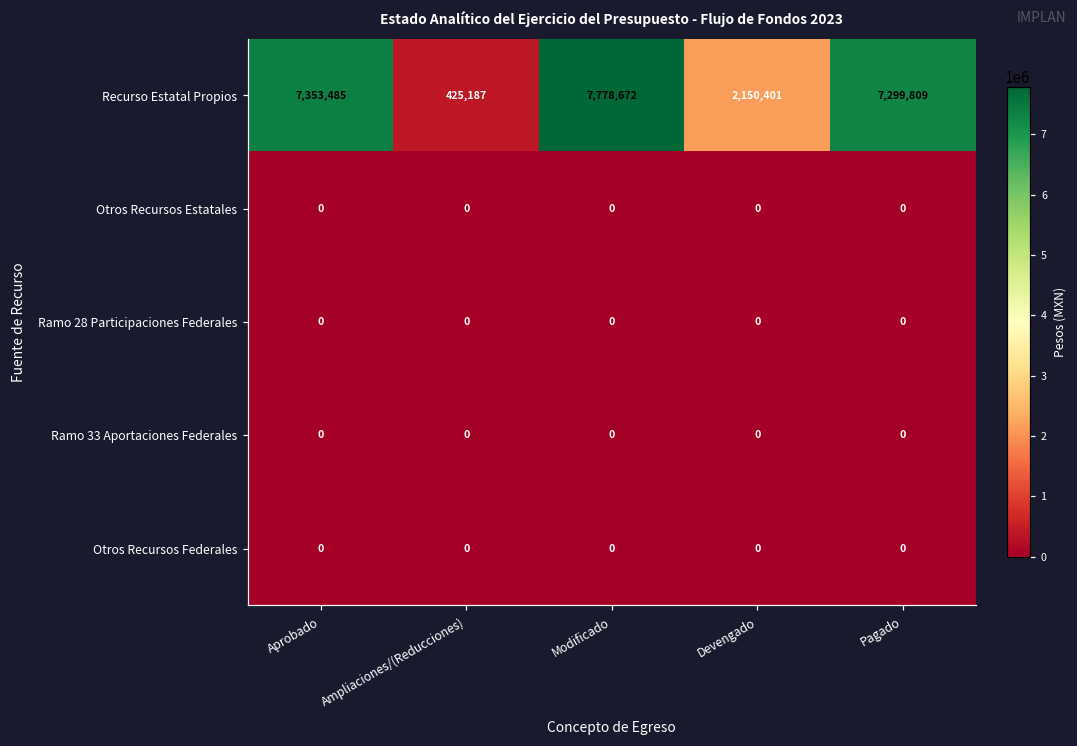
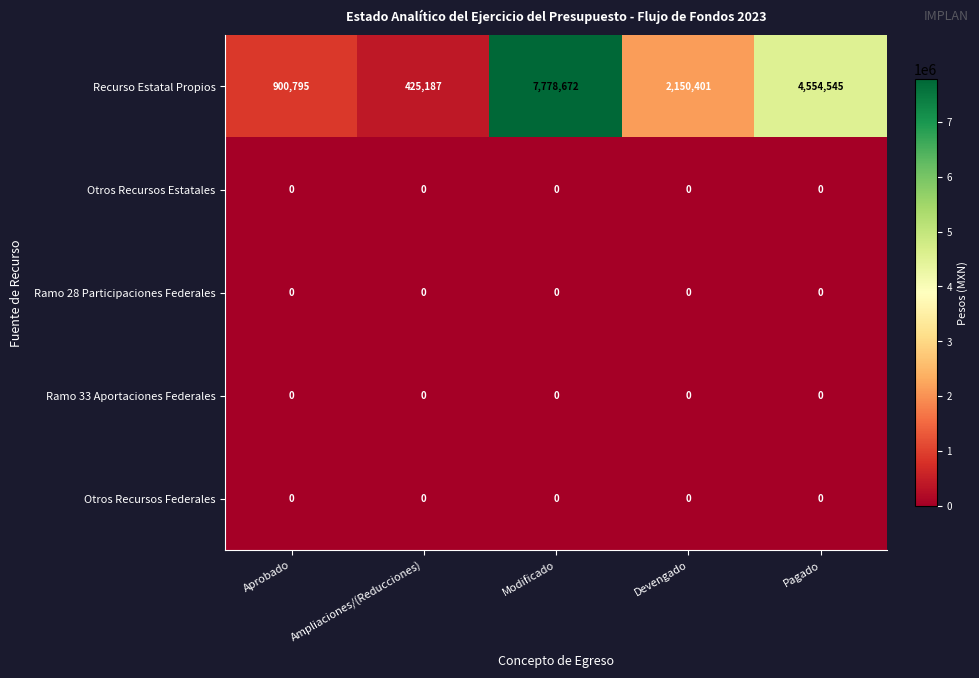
Recurso Estatal Propios, Aprobado: 7,353,485 -> 900,795
Recurso Estatal Propios, Pagado: 7,299,809 -> 4,554,545
